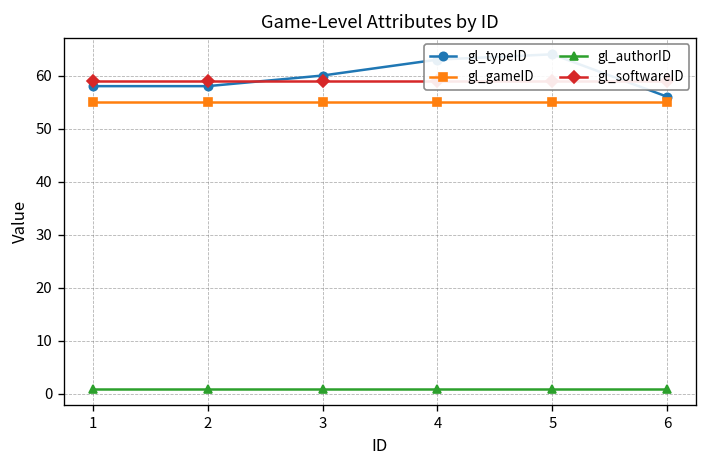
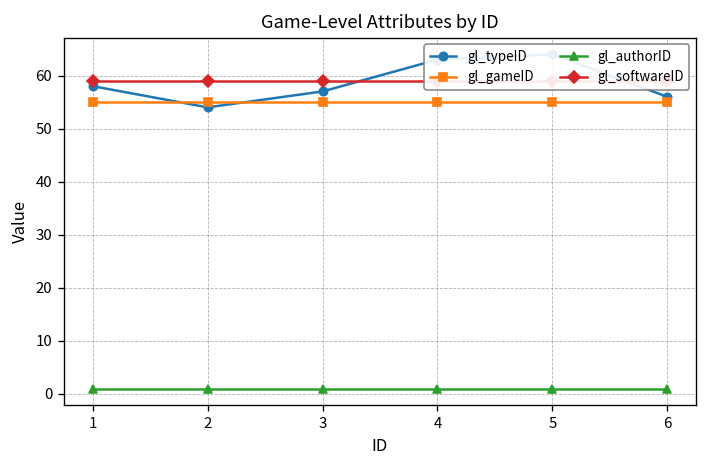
gl_typeID, 2: 58 -> 54
gl_typeID, 3: 60 -> 57
